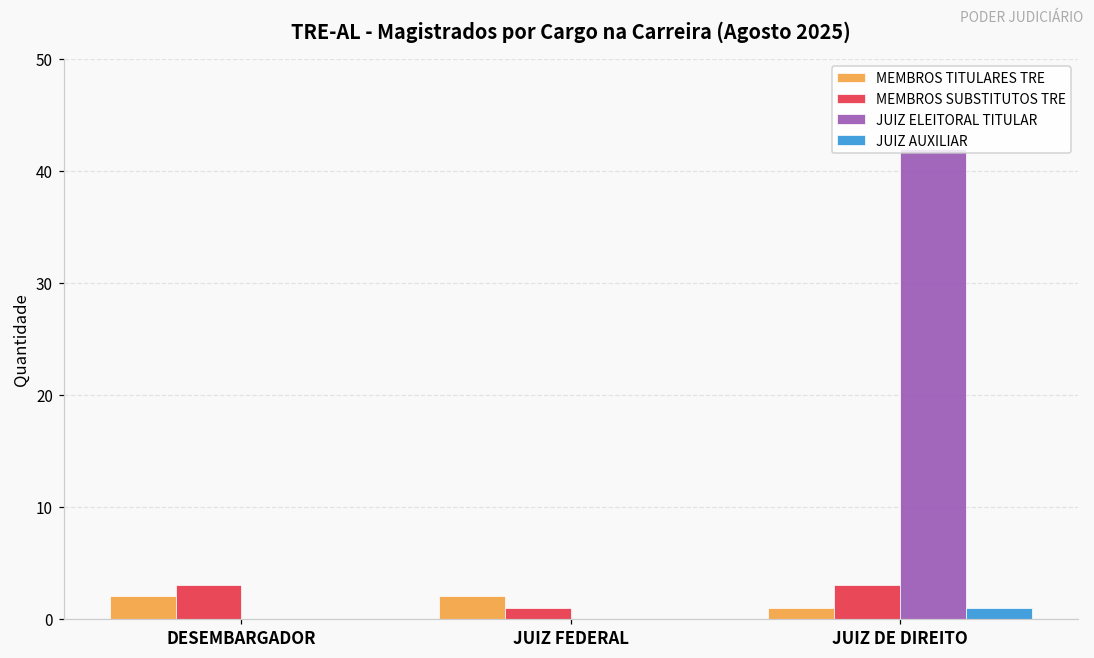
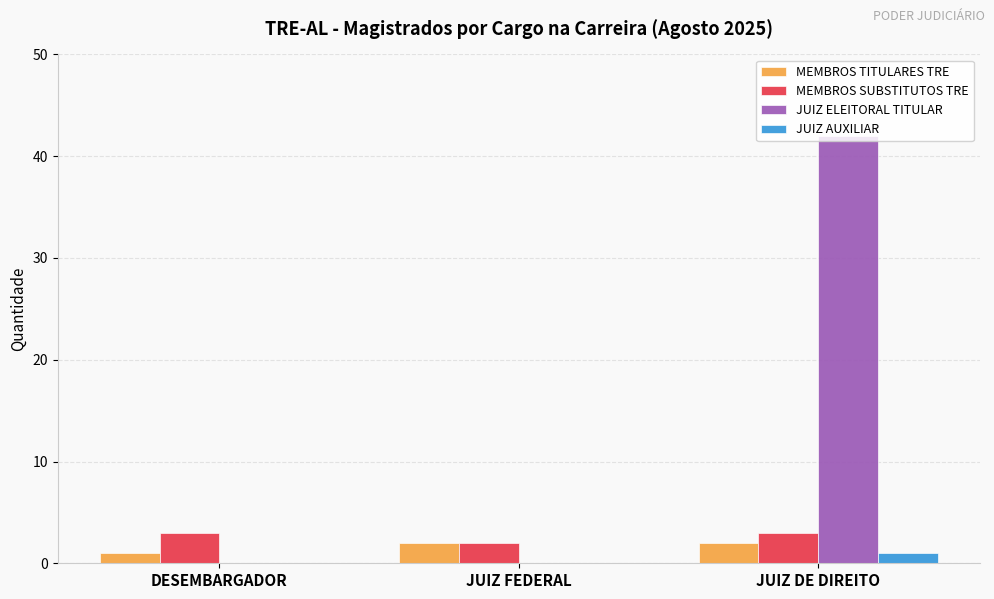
MEMBROS TITULARES TRE, DESEMBARGADOR: 2 -> 1
MEMBROS SUBSTITUTOS TRE, JUIZ FEDERAL: 1 -> 2
MEMBROS TITULARES TRE, JUIZ DE DIREITO: 1 -> 2
